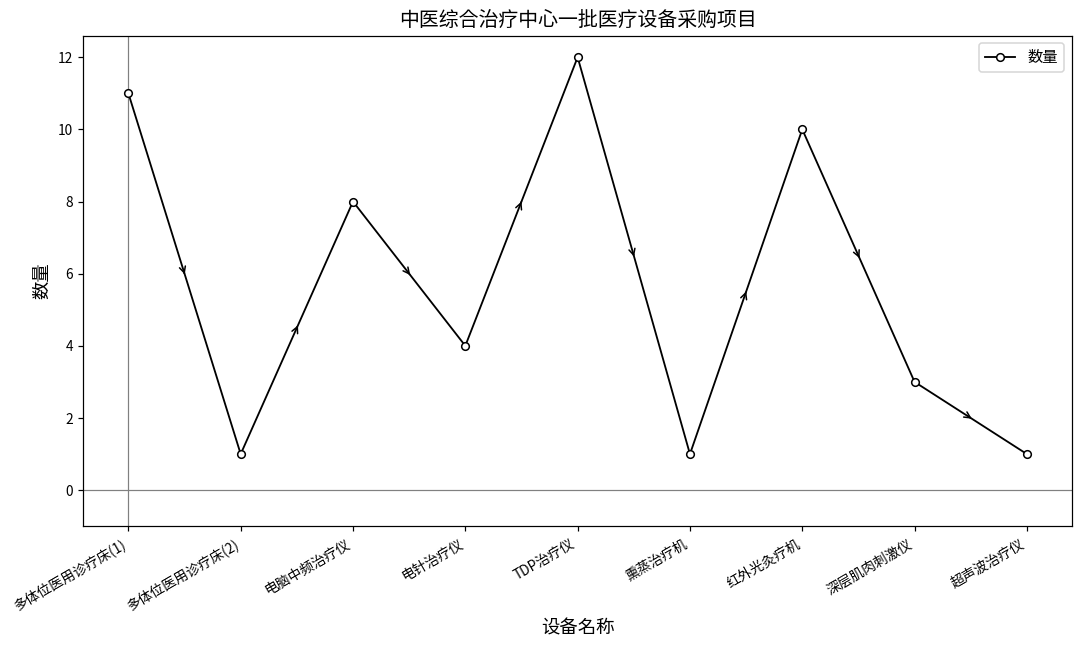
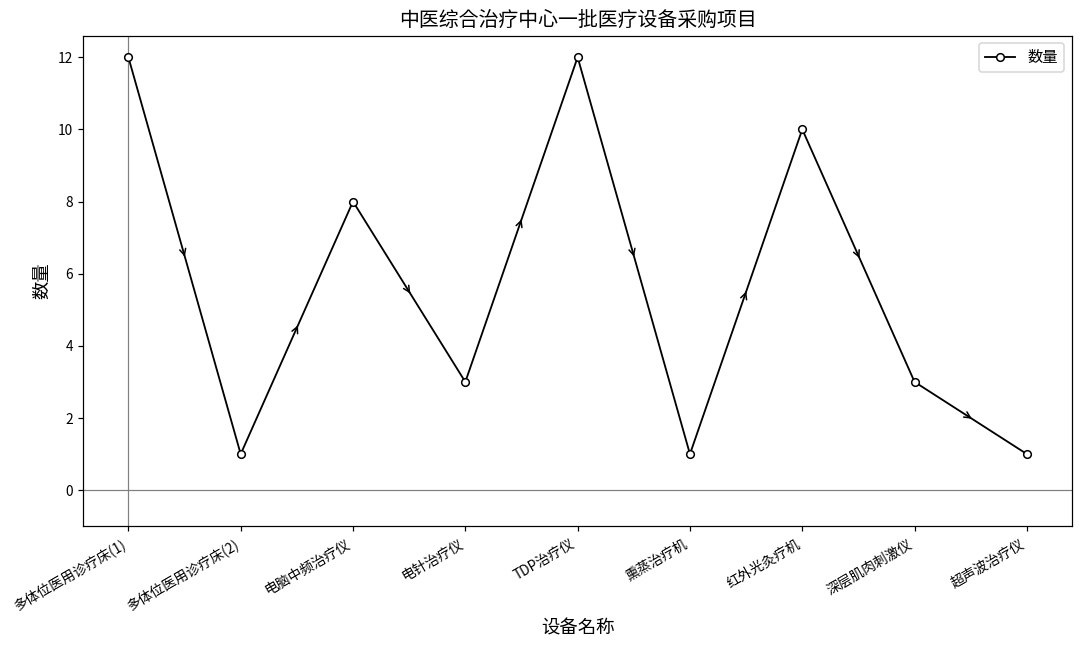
多体位医用诊疗床(1): 11 -> 12
电针治疗仪: 4 -> 3
